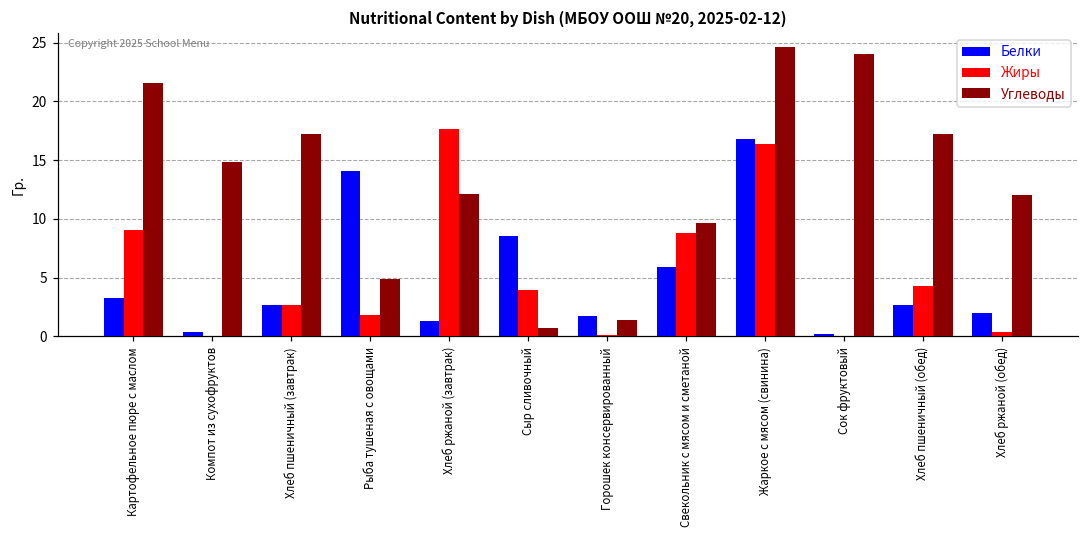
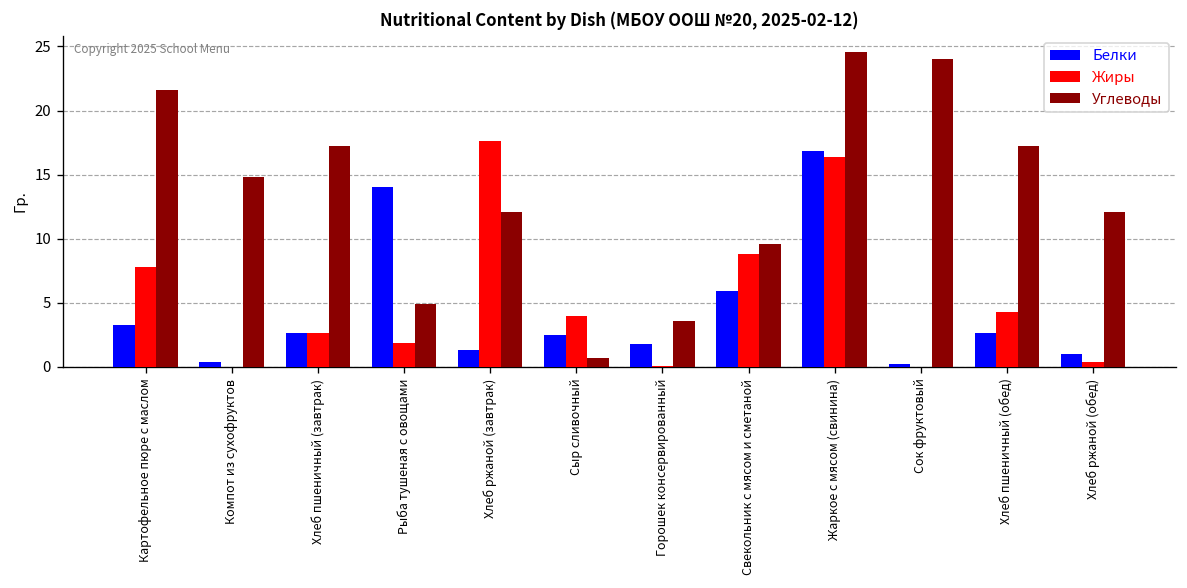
Жиры, Картофельное пюре с маслом: 9.1 -> 7.8
Белки, Сыр сливочный: 8.5 -> 2.5
Углеводы, Горошек консервированный: 1.4 -> 3.6
Белки, Хлеб ржаной (обед): 2.0 -> 1.0
